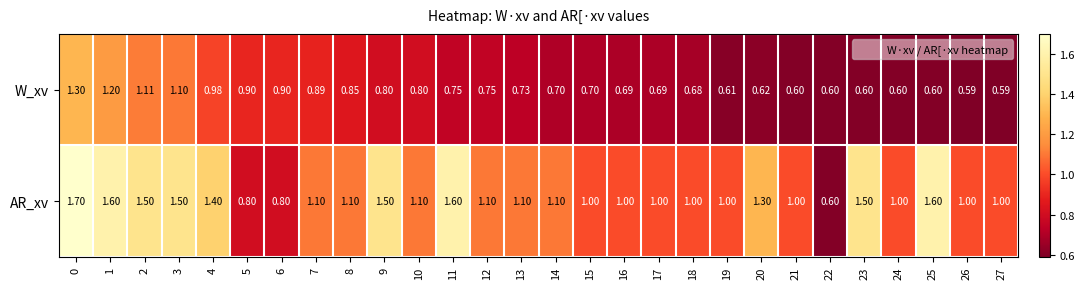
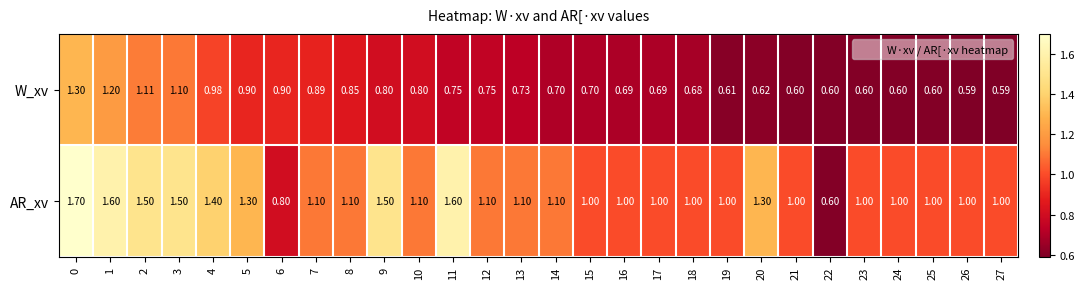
AR_xv, 5: 0.80 -> 1.30
AR_xv, 23: 1.50 -> 1.00
AR_xv, 25: 1.60 -> 1.00
